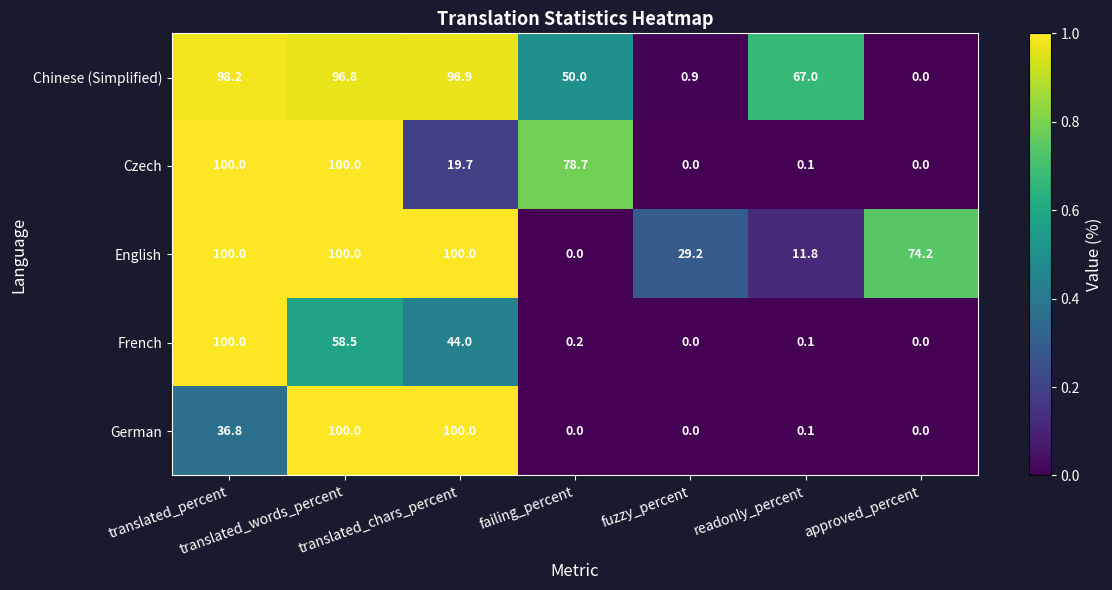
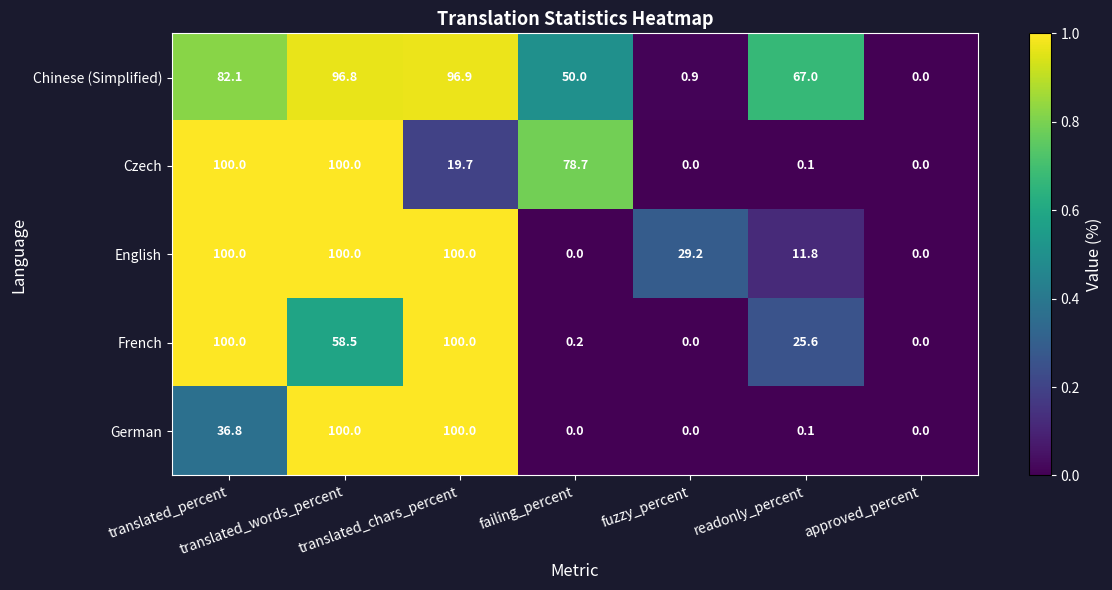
Chinese (Simplified), translated_percent: 98.2 -> 82.1
English, approved_percent: 74.2 -> 0.0
French, translated_chars_percent: 44.0 -> 100.0
French, readonly_percent: 0.1 -> 25.6
